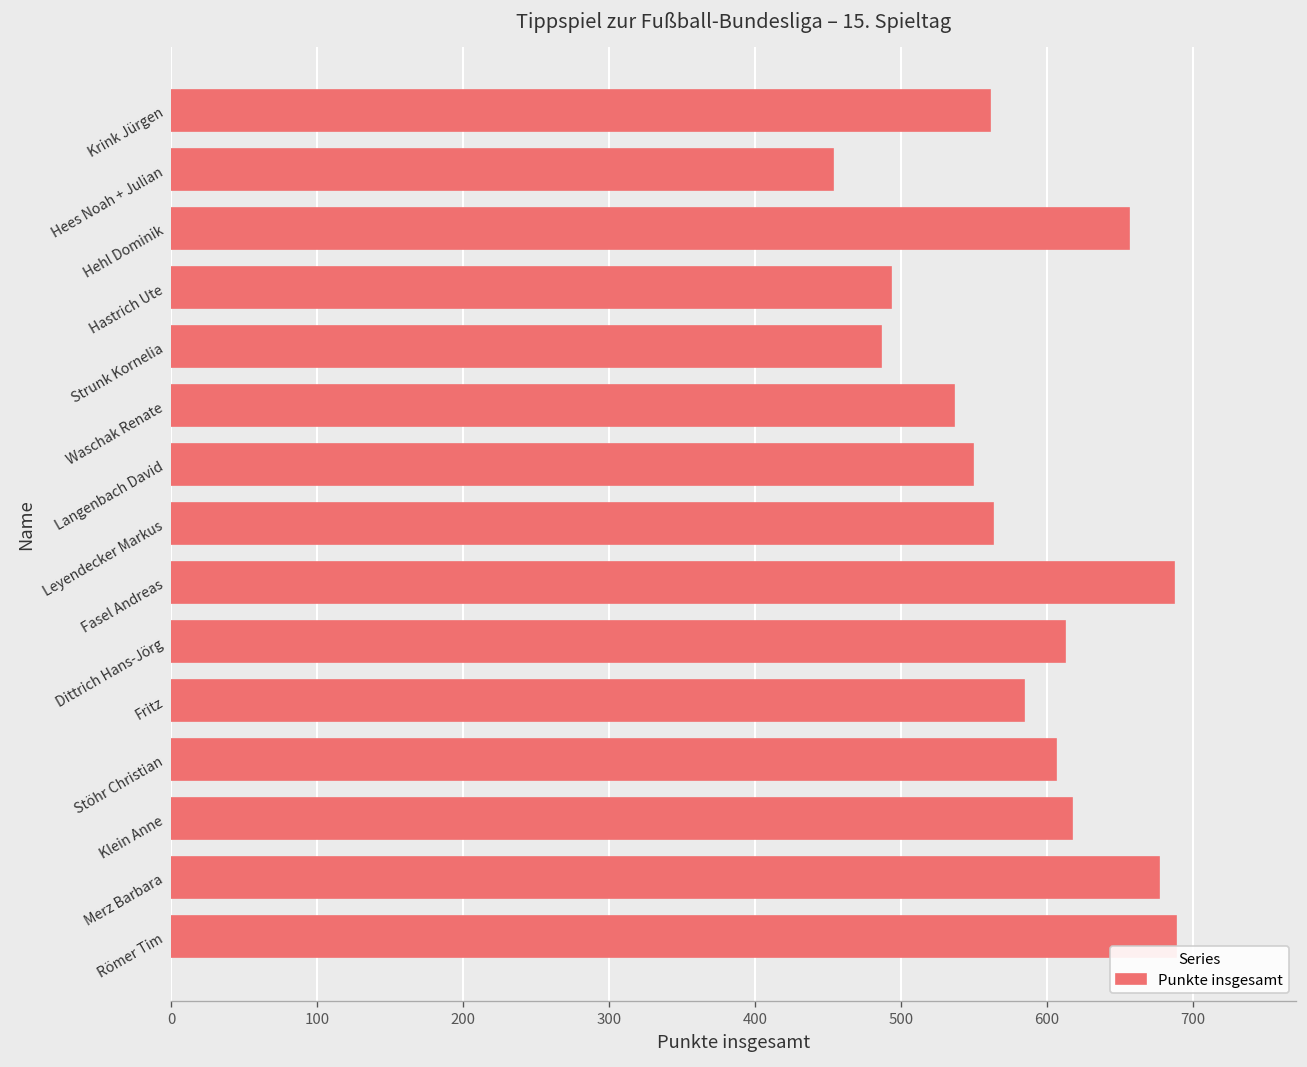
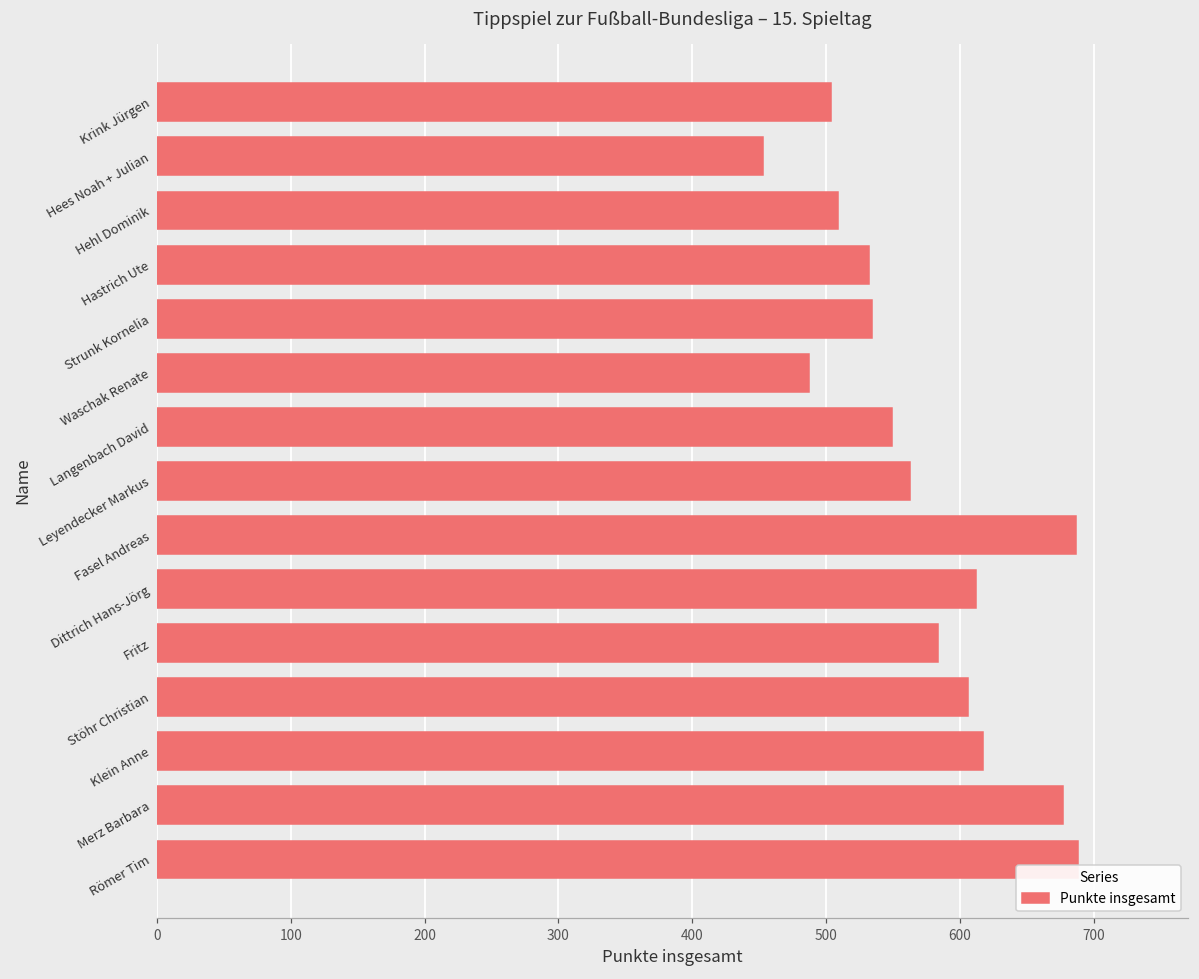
Krink Jürgen: 561 -> 504
Hehl Dominik: 656 -> 509
Hastrich Ute: 493 -> 532
Strunk Kornelia: 486 -> 534
Waschak Renate: 536 -> 487
